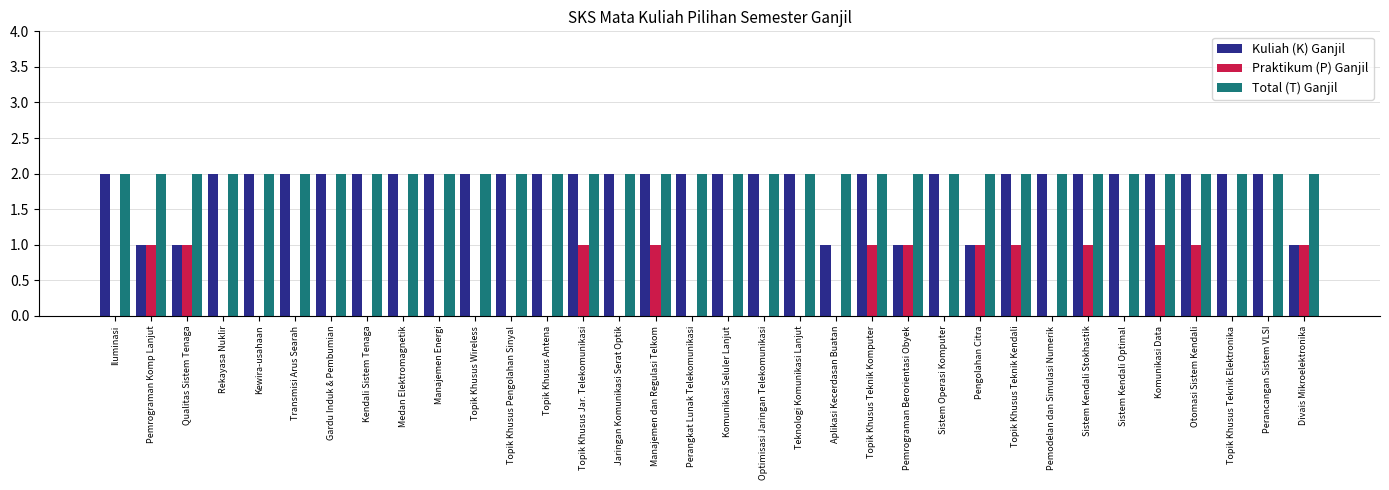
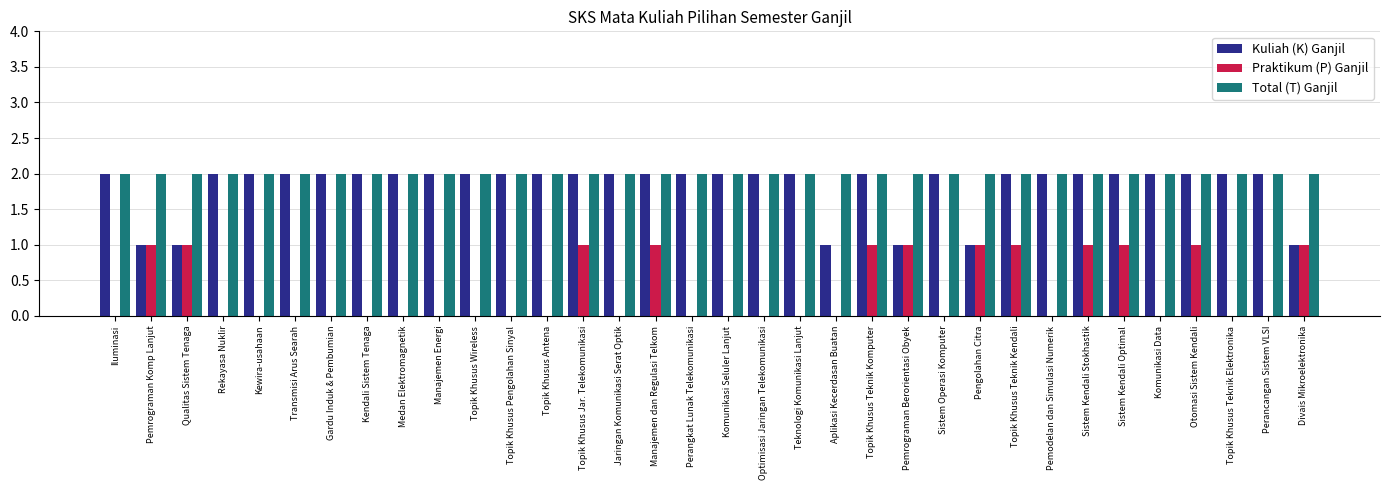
Praktikum (P) Ganjil, Sistem Kendali Optimal: 0 -> 1
Praktikum (P) Ganjil, Komunikasi Data: 1 -> 0
